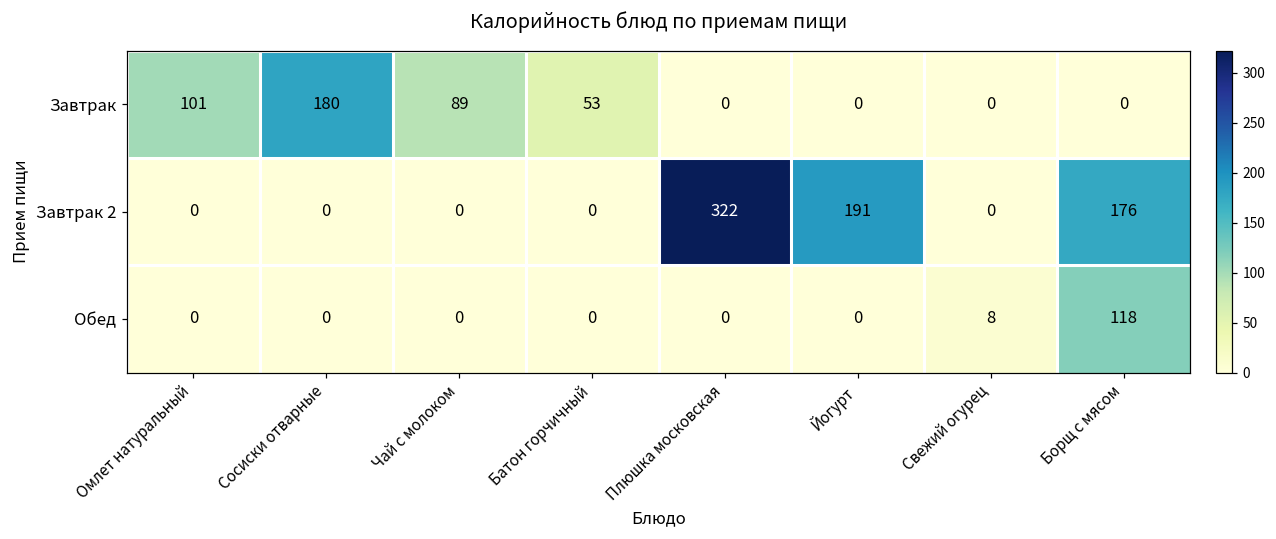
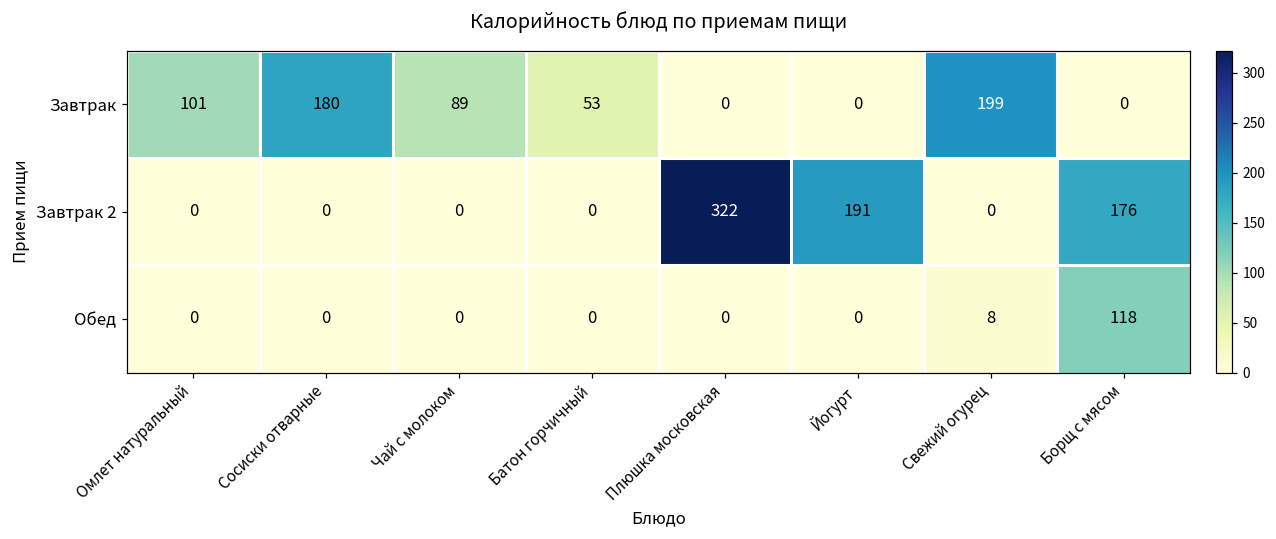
Завтрак, Свежий огурец: 0 -> 199
